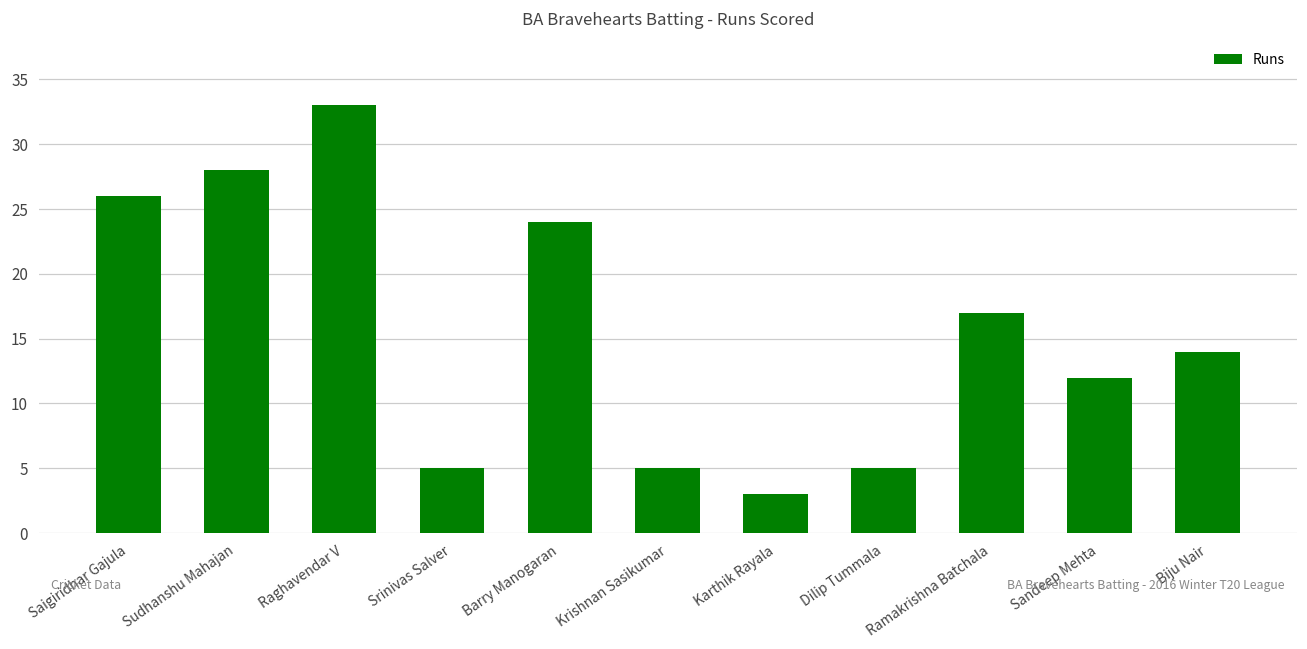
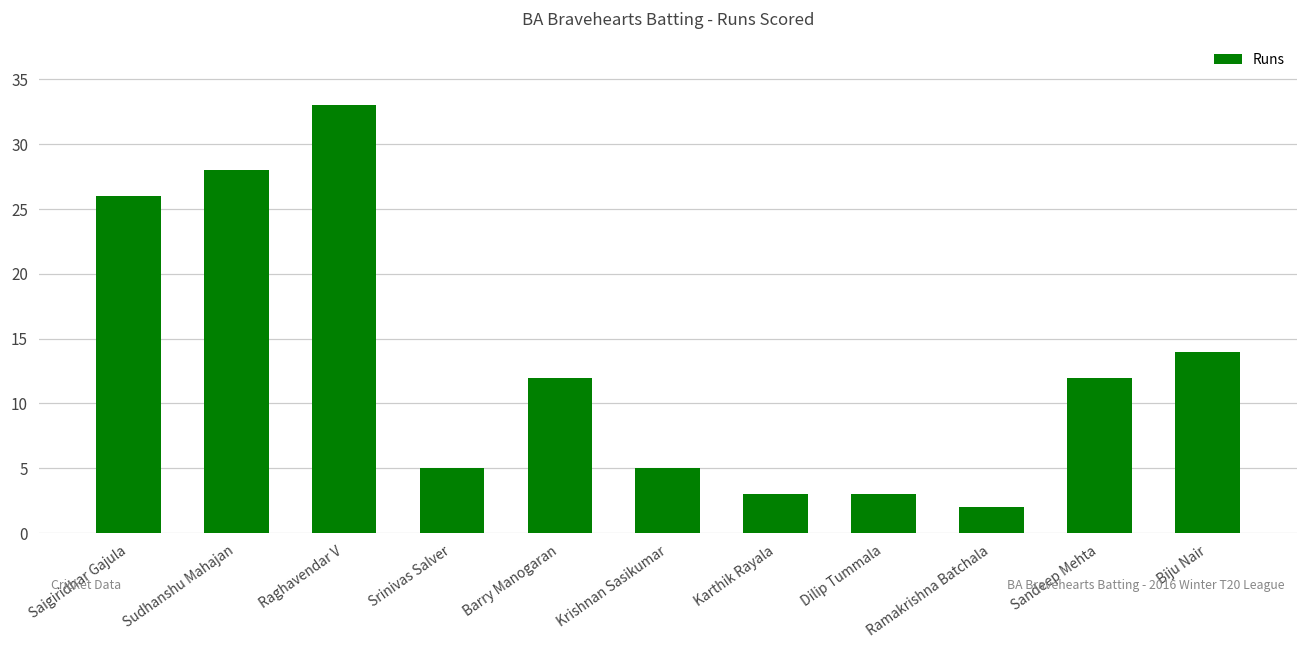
Barry Manogaran: 24 -> 12
Dilip Tummala: 5 -> 3
Ramakrishna Batchala: 17 -> 2
